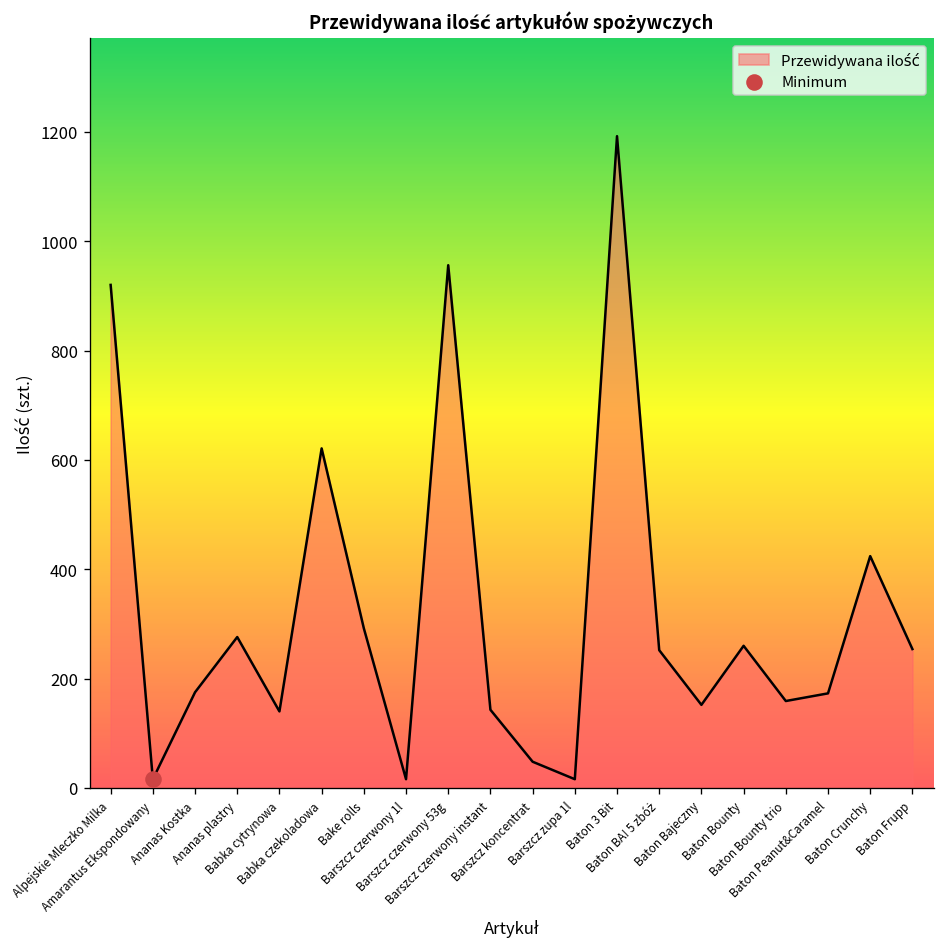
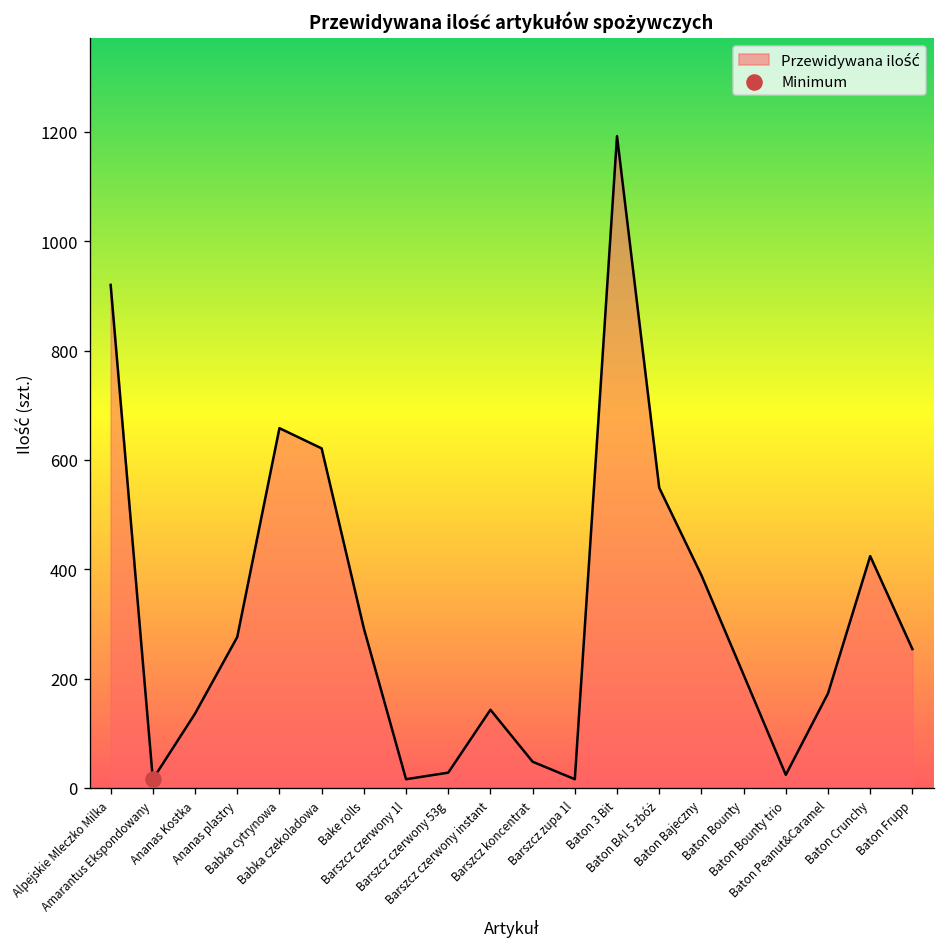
Przewidywana ilość, Ananas Kostka: 180 -> 140
Przewidywana ilość, Babka cytrynowa: 140 -> 660
Przewidywana ilość, Barszcz czerwony 53g: 960 -> 30
Przewidywana ilość, Baton BA! 5 zbóż: 250 -> 550
Przewidywana ilość, Baton Bajeczny: 150 -> 390
Przewidywana ilość, Baton Bounty: 260 -> 210
Przewidywana ilość, Baton Bounty trio: 160 -> 20
